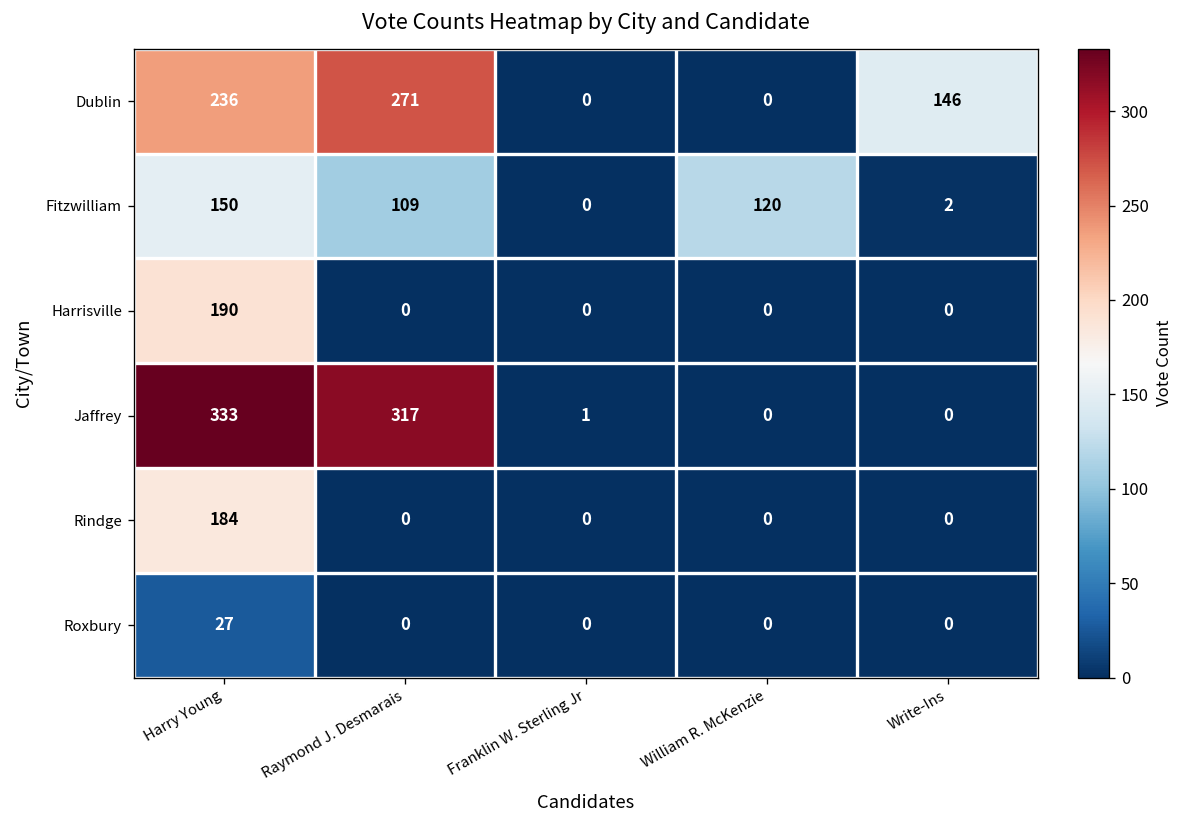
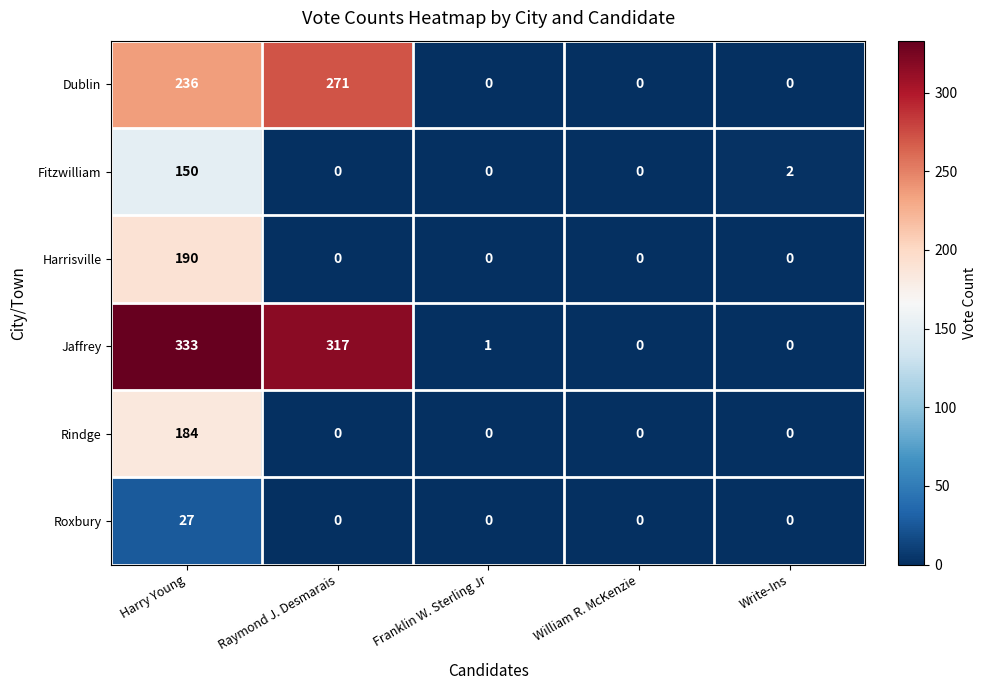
Dublin, Write-Ins: 146 -> 0
Fitzwilliam, Raymond J. Desmarais: 109 -> 0
Fitzwilliam, William R. McKenzie: 120 -> 0
